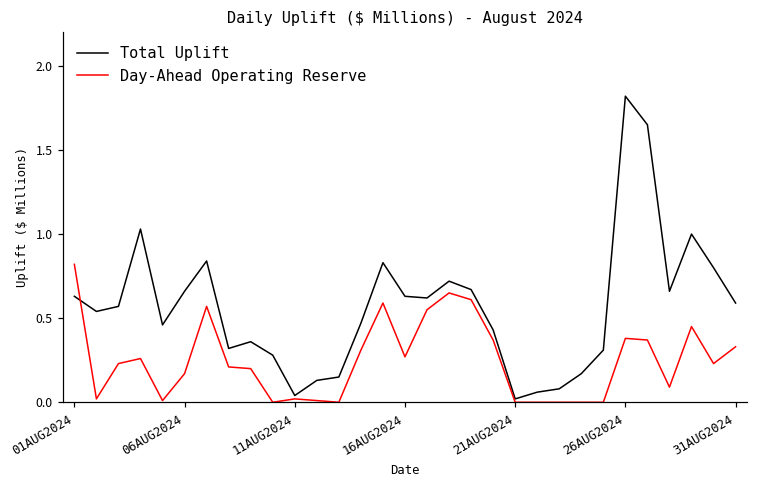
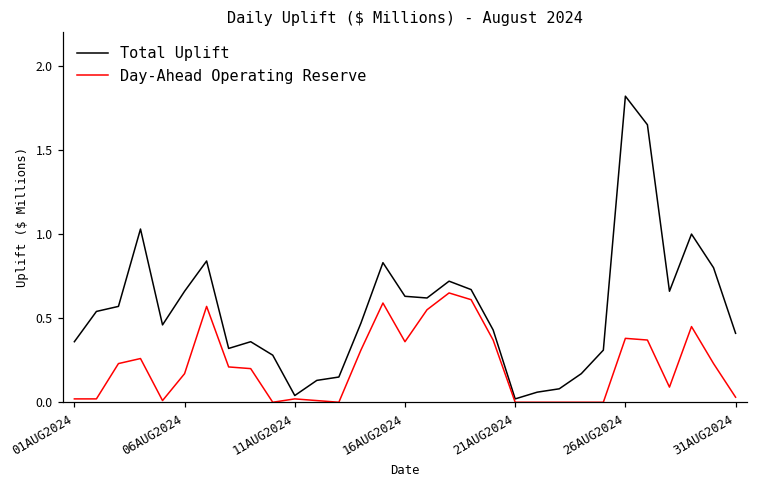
Total Uplift, 01AUG2024: 0.63 -> 0.36
Day-Ahead Operating Reserve, 01AUG2024: 0.82 -> 0.02
Day-Ahead Operating Reserve, 16AUG2024: 0.27 -> 0.36
Total Uplift, 31AUG2024: 0.59 -> 0.41
Day-Ahead Operating Reserve, 31AUG2024: 0.33 -> 0.03
